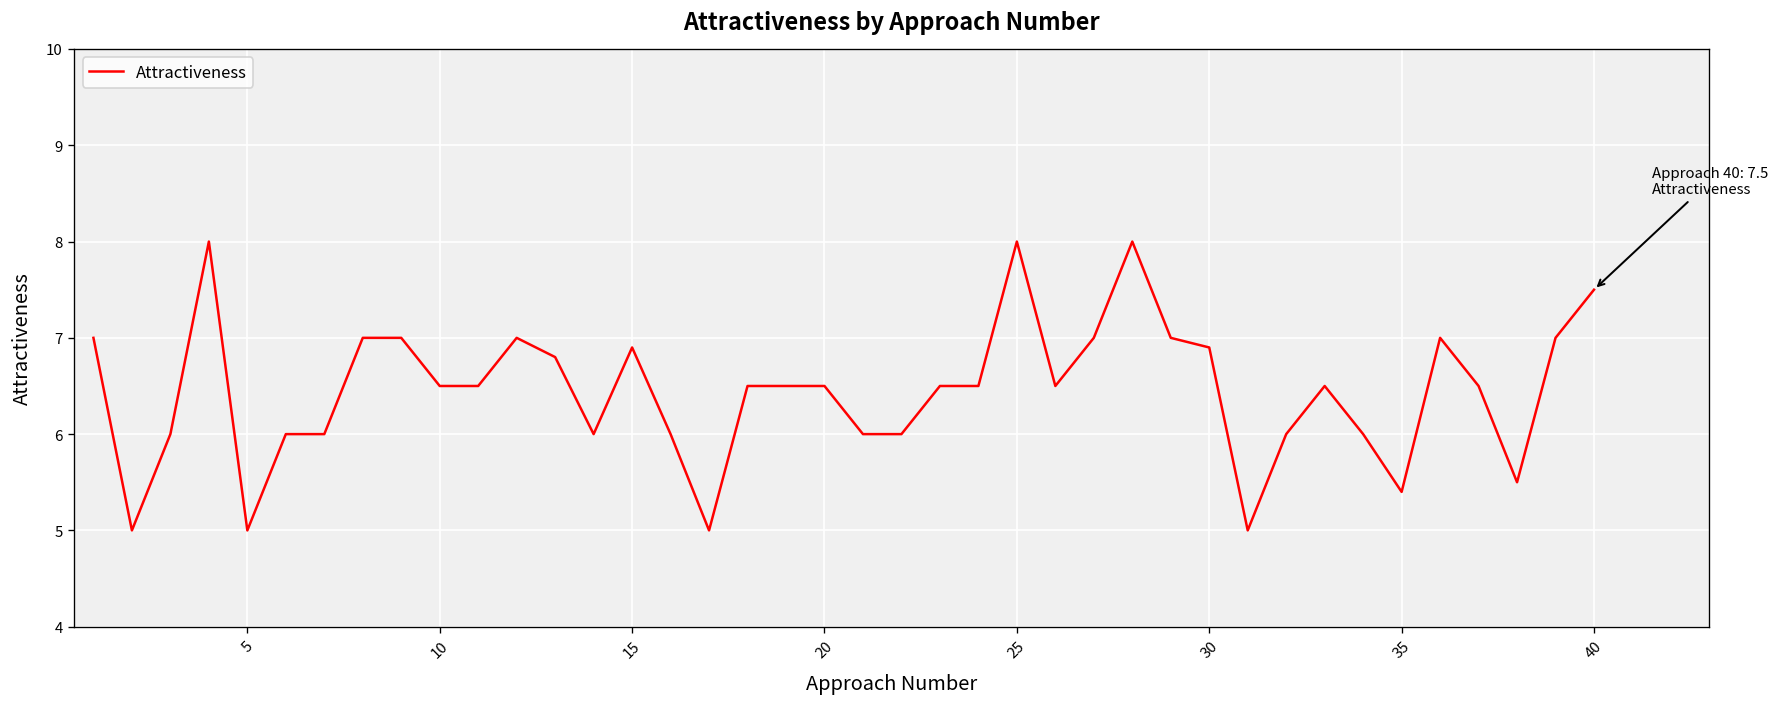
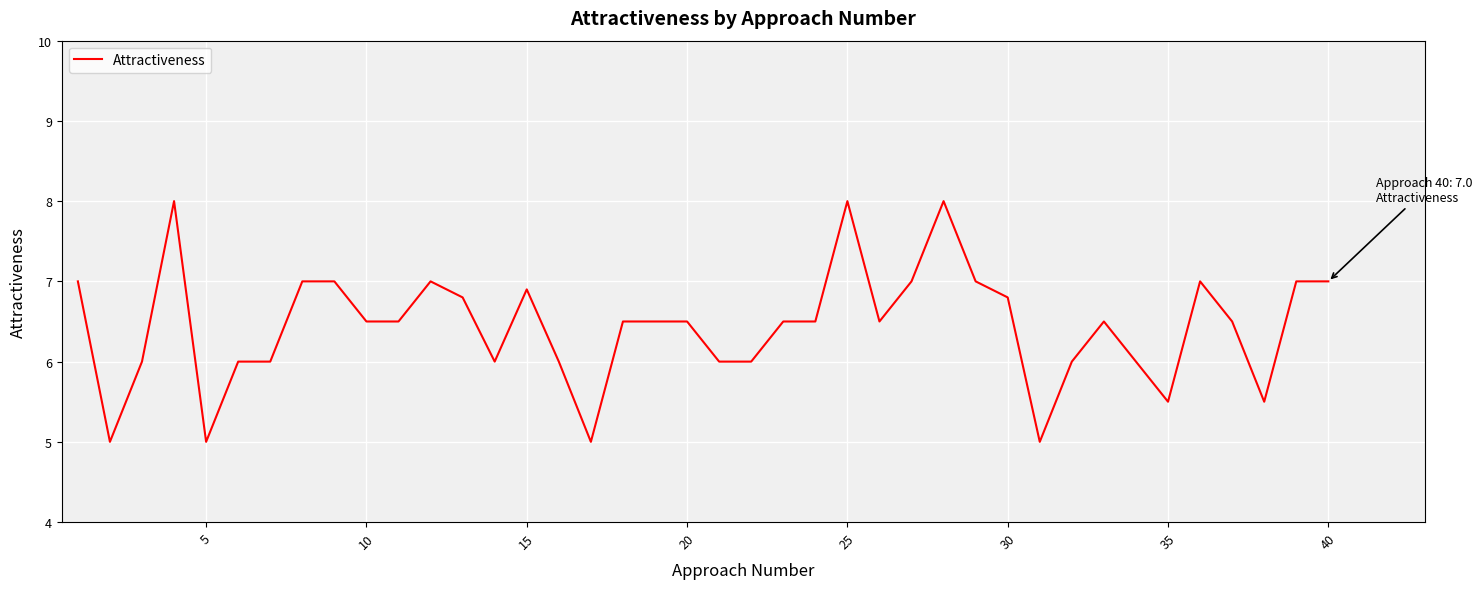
30: 6.9 -> 6.8
35: 5.4 -> 5.5
40: 7.5 -> 7.0
